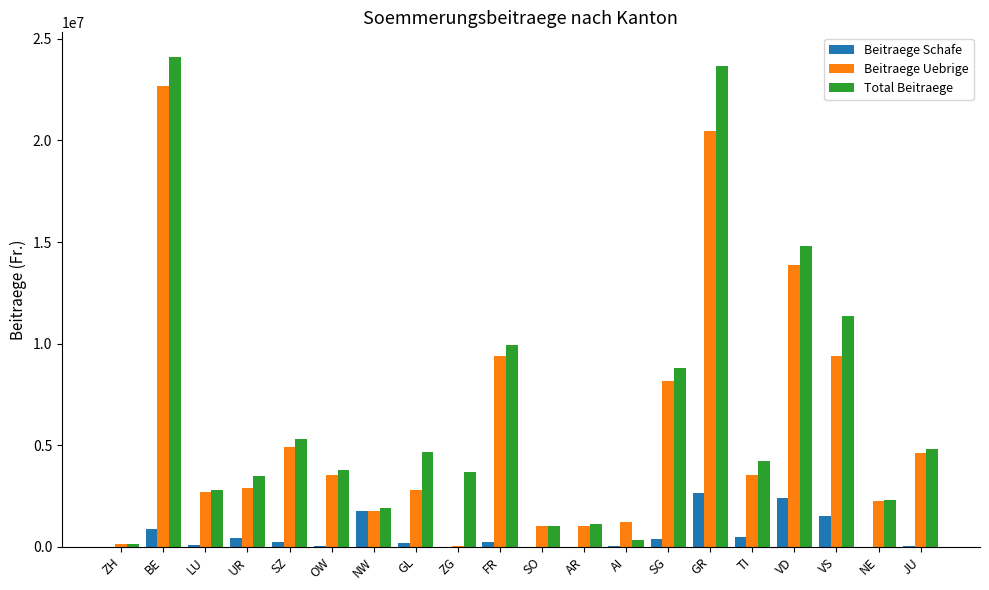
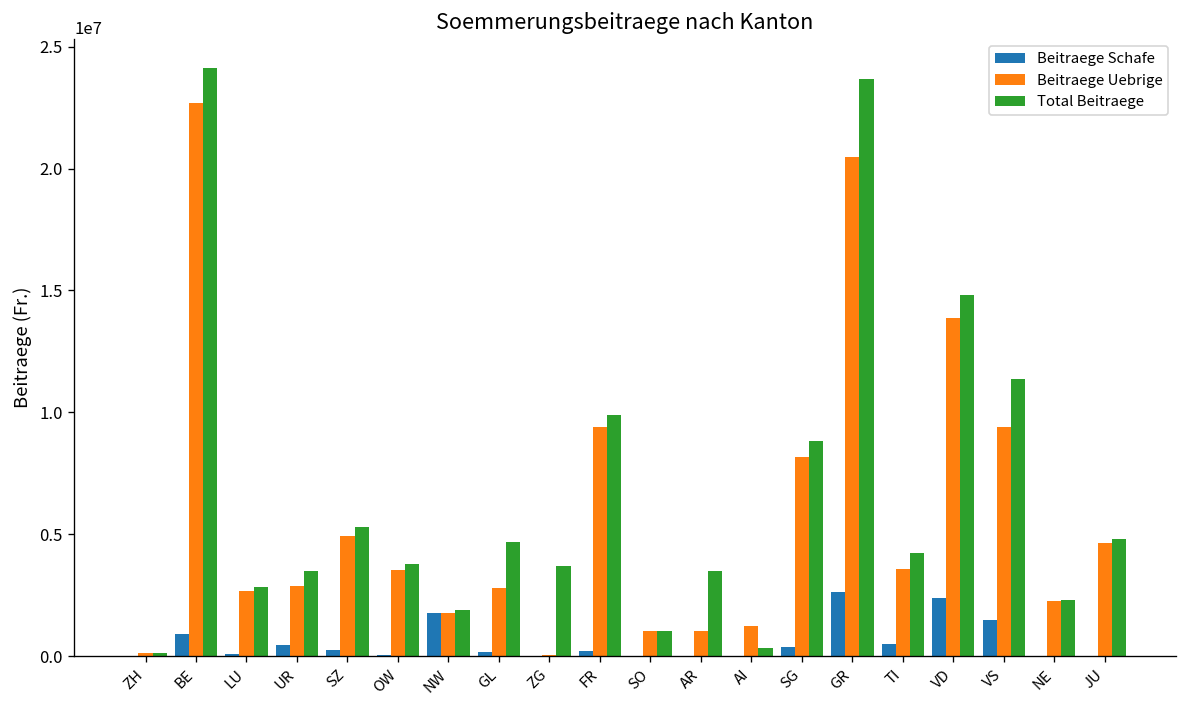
Total Beitraege, AR: 1100000 -> 3500000
